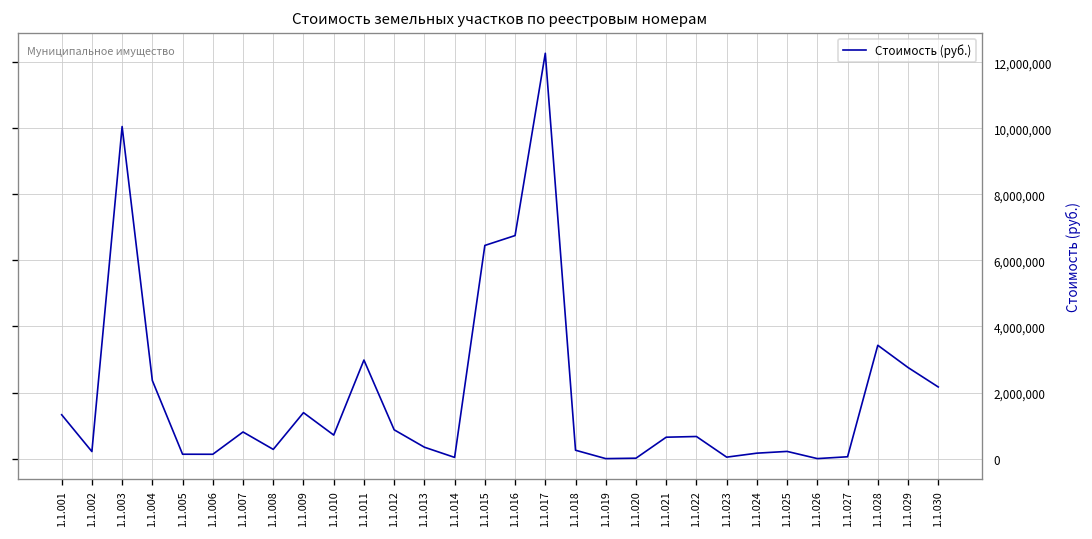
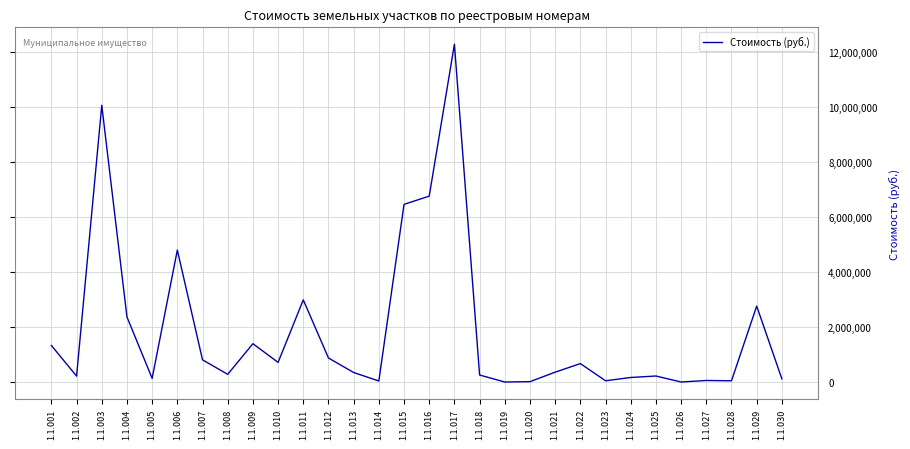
1.1.006: 100,000 -> 4,800,000
1.1.021: 600,000 -> 400,000
1.1.028: 3,400,000 -> 0
1.1.030: 2,200,000 -> 100,000
